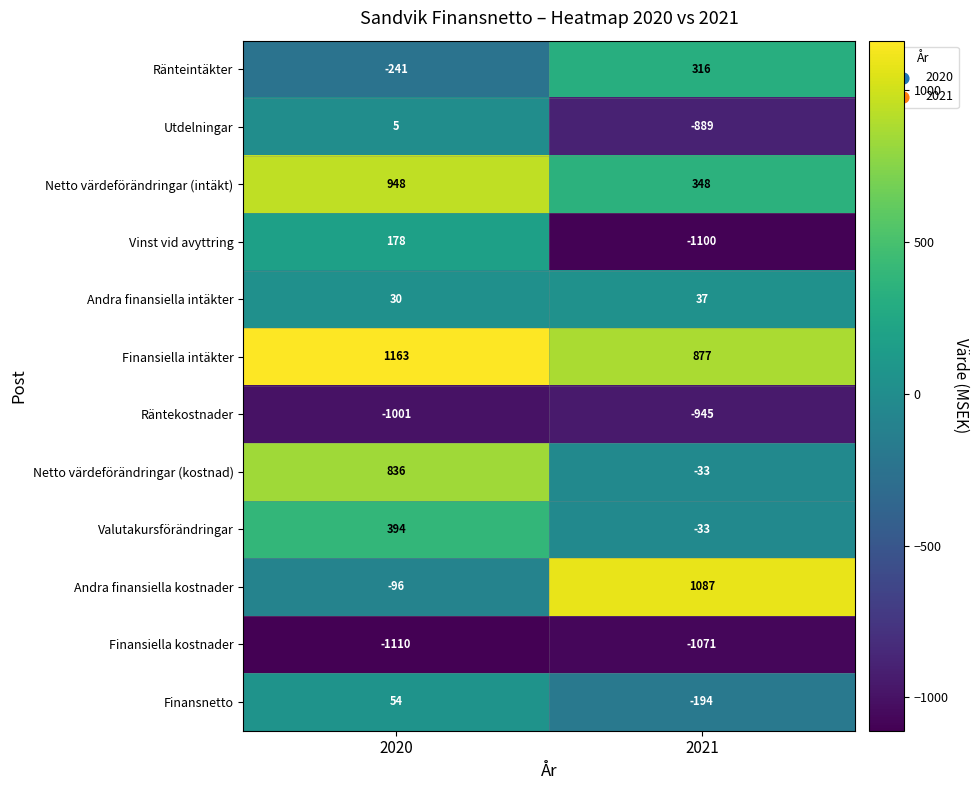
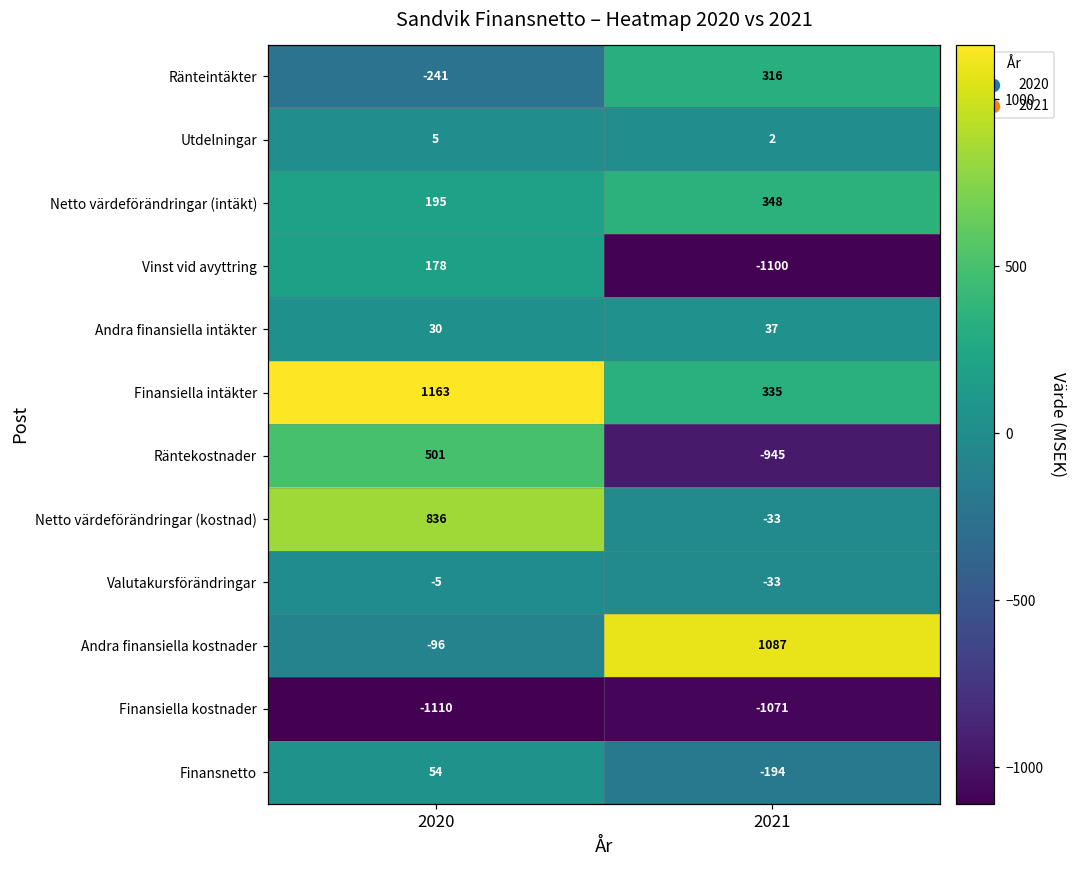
Utdelningar, 2021: -889 -> 2
Netto värdeförändringar (intäkt), 2020: 948 -> 195
Finansiella intäkter, 2021: 877 -> 335
Räntekostnader, 2020: -1001 -> 501
Valutakursförändringar, 2020: 394 -> -5
